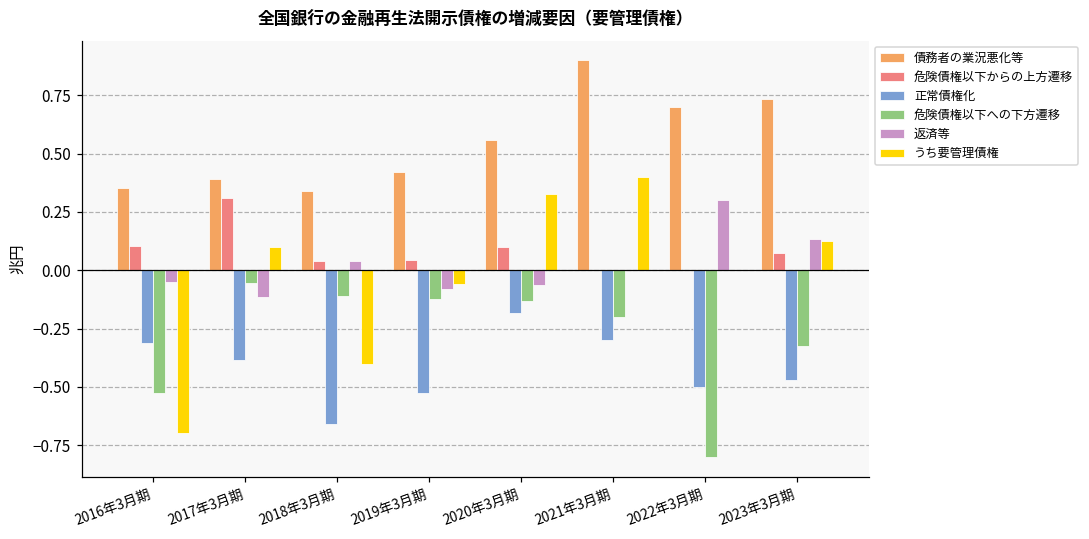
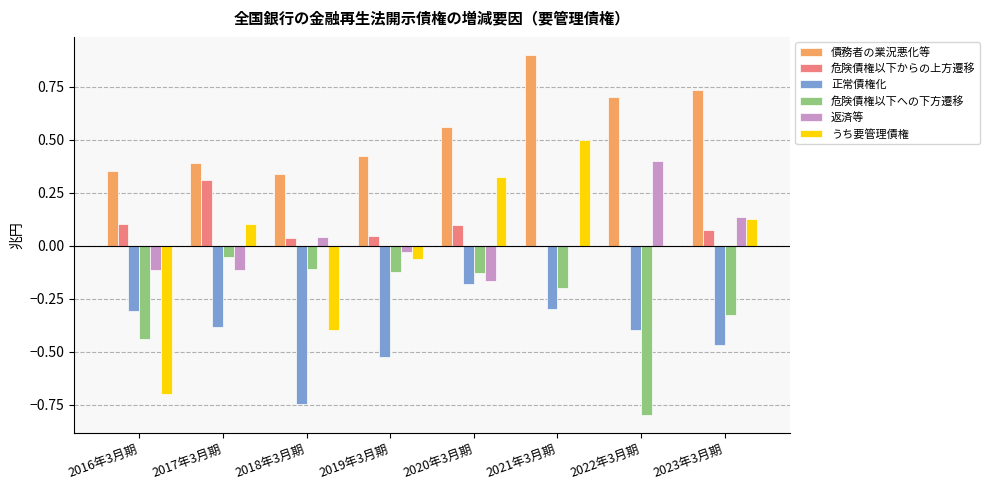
危険債権以下への下方遷移, 2016年3月期: -0.53 -> -0.44
返済等, 2016年3月期: -0.05 -> -0.11
正常債権化, 2018年3月期: -0.66 -> -0.75
返済等, 2019年3月期: -0.08 -> -0.03
返済等, 2020年3月期: -0.07 -> -0.17
うち要管理債権, 2021年3月期: 0.4 -> 0.5
正常債権化, 2022年3月期: -0.5 -> -0.4
返済等, 2022年3月期: 0.3 -> 0.4
